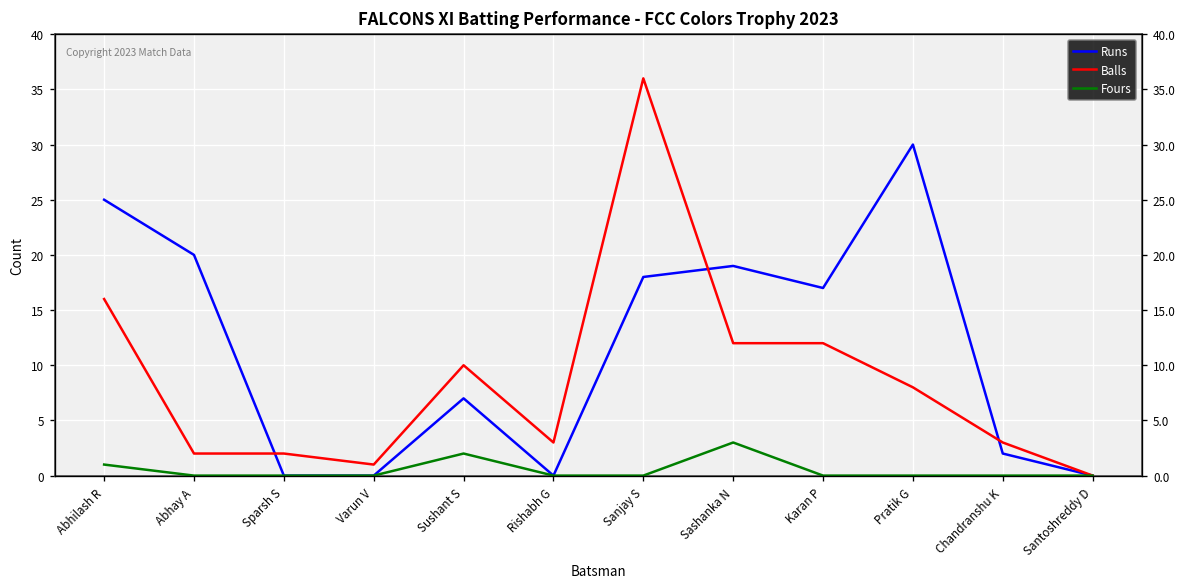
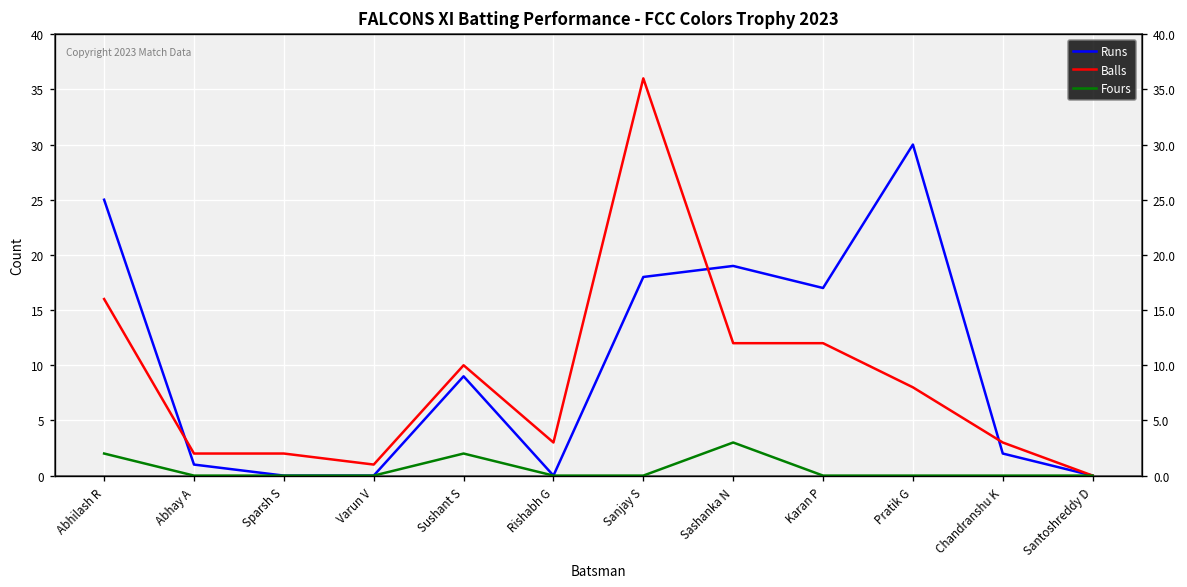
Fours, Abhilash R: 1 -> 2
Runs, Abhay A: 20 -> 1
Runs, Sushant S: 7 -> 9
